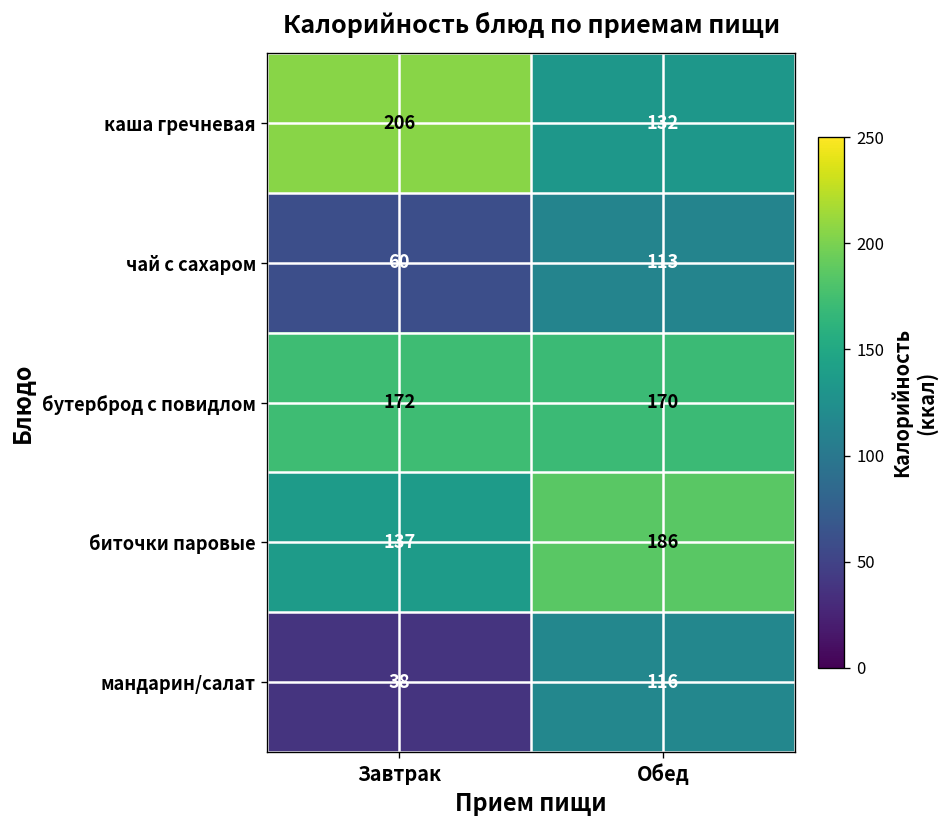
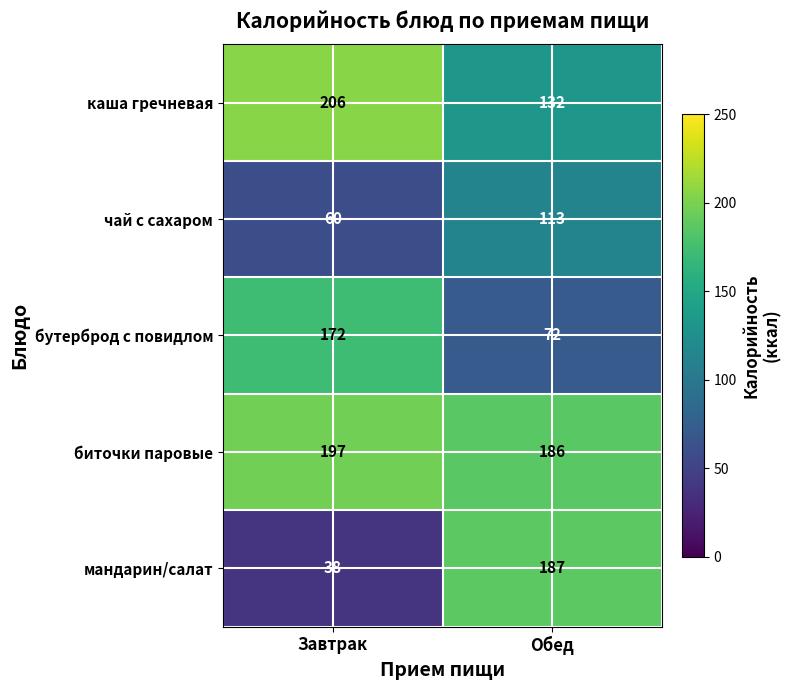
бутерброд с повидлом, Обед: 170 -> 72
биточки паровые, Завтрак: 137 -> 197
мандарин/салат, Обед: 116 -> 187
